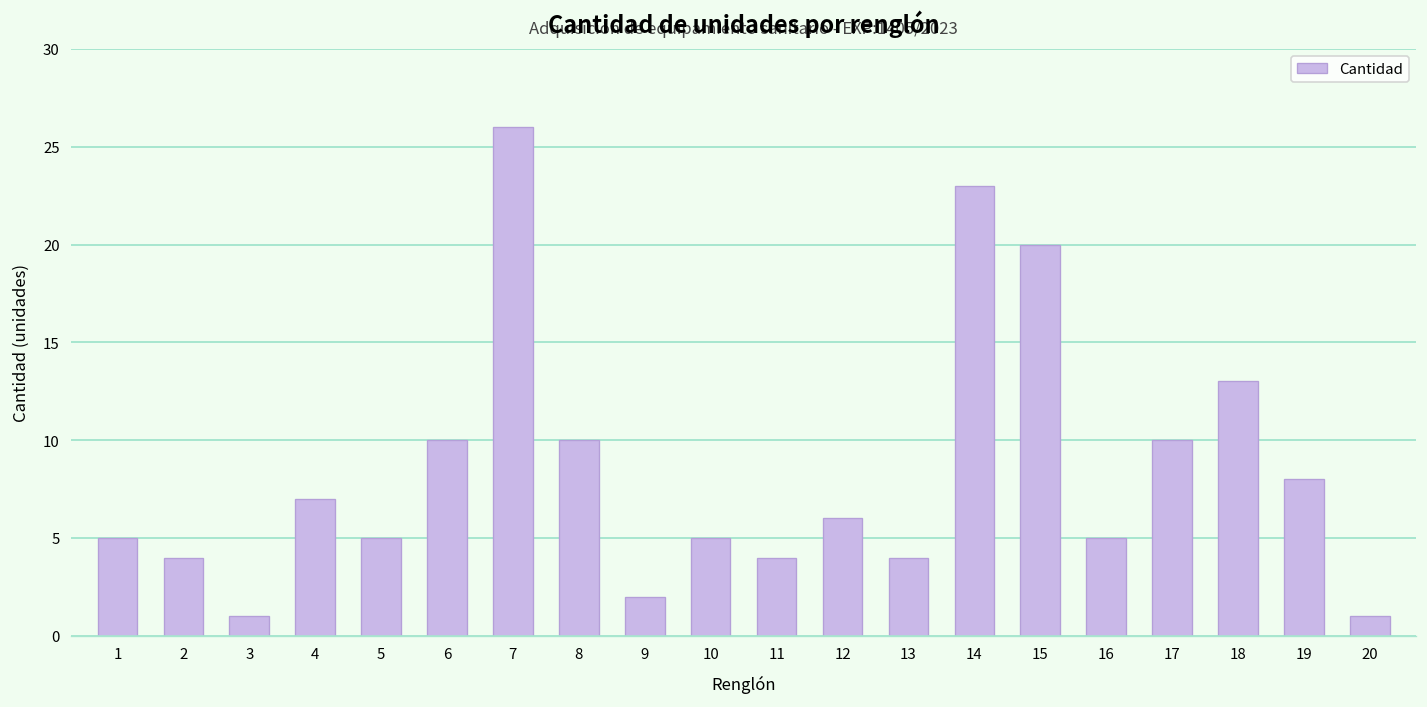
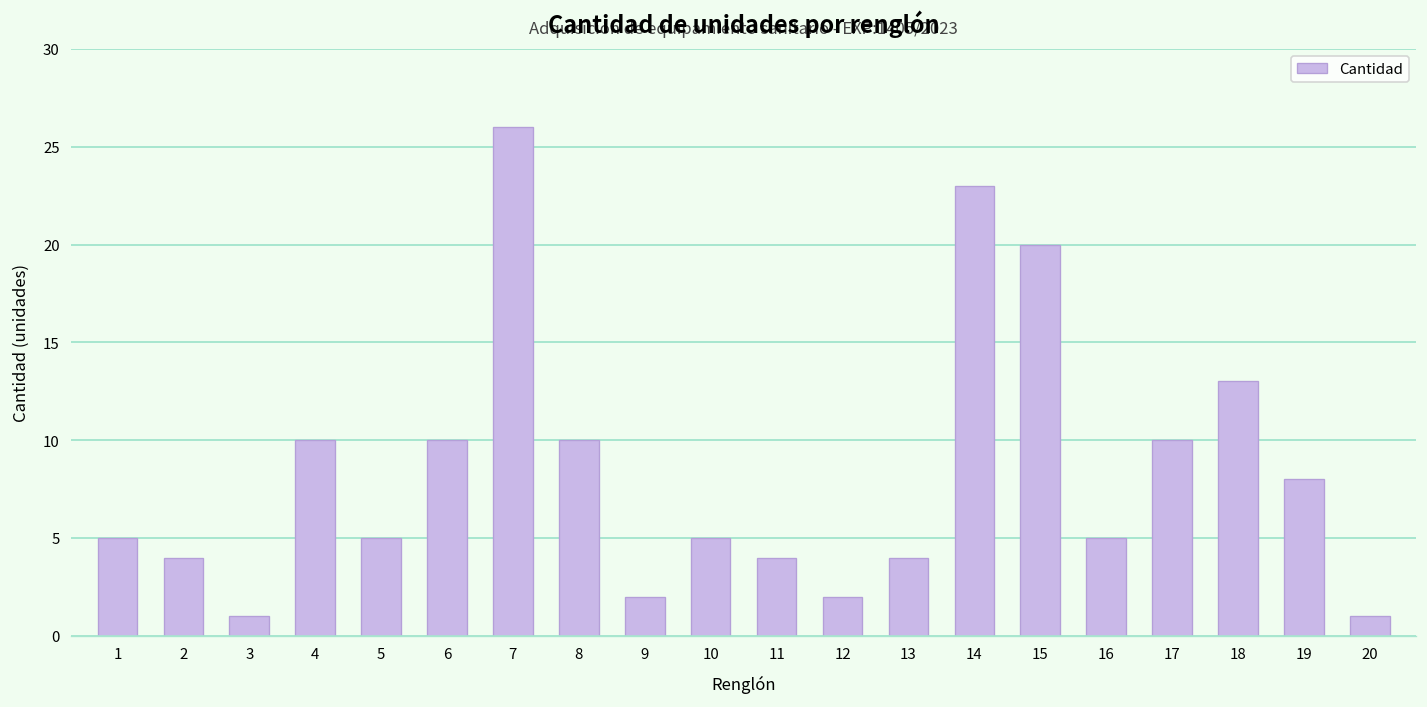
4: 7 -> 10
12: 6 -> 2
